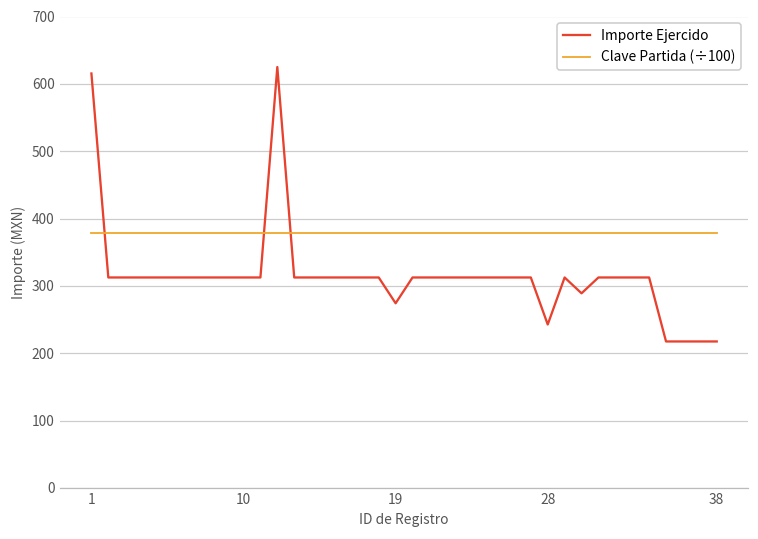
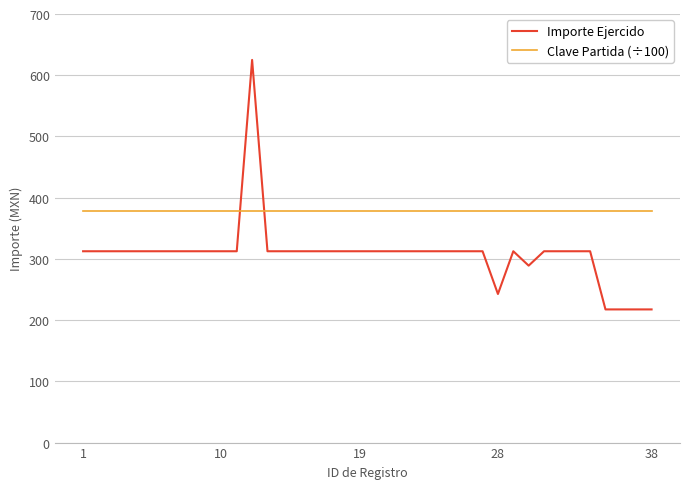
Importe Ejercido, 1: 620 -> 310
Importe Ejercido, 19: 270 -> 310
